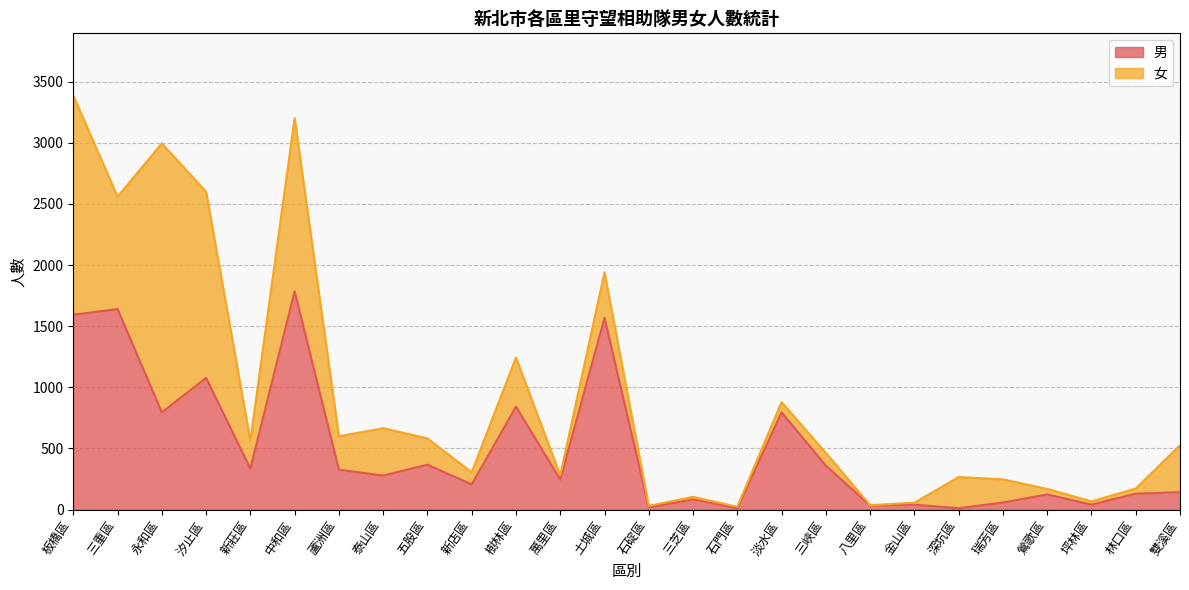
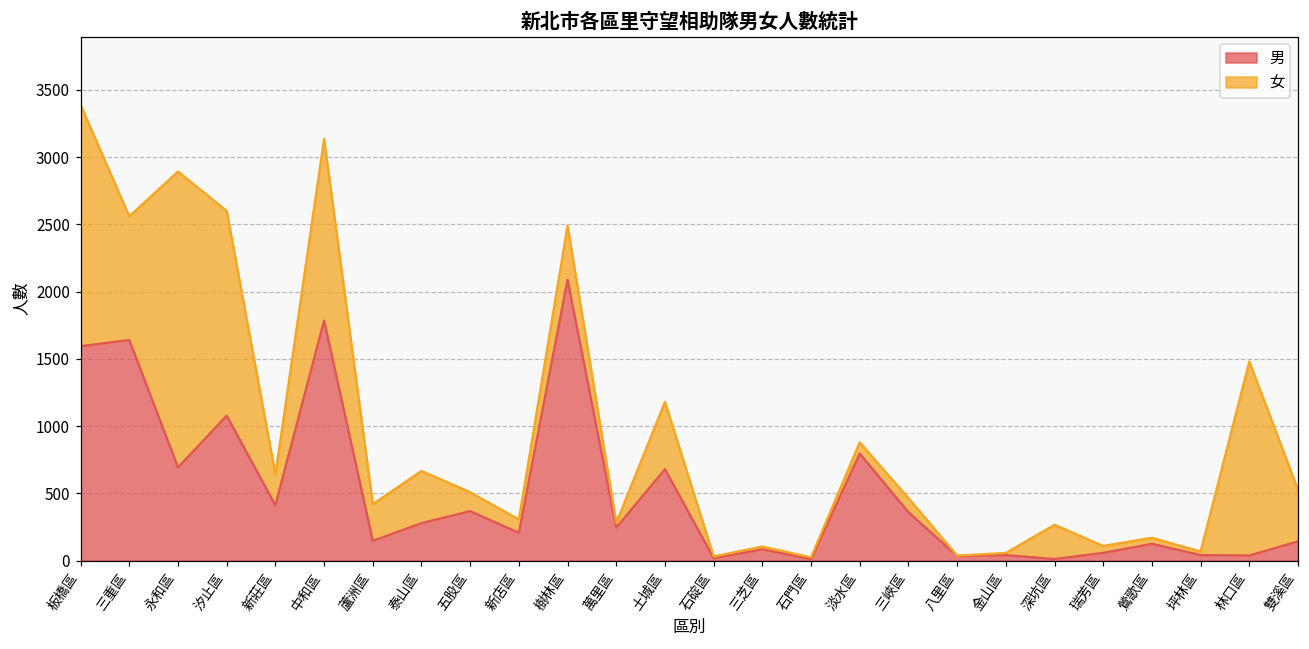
男, 永和區: 800 -> 690
男, 新莊區: 340 -> 410
女, 中和區: 1420 -> 1350
男, 蘆洲區: 330 -> 150
女, 五股區: 220 -> 140
男, 樹林區: 840 -> 2090
男, 土城區: 1570 -> 680
女, 土城區: 370 -> 500
女, 瑞芳區: 190 -> 50
男, 林口區: 130 -> 40
女, 林口區: 40 -> 1440
